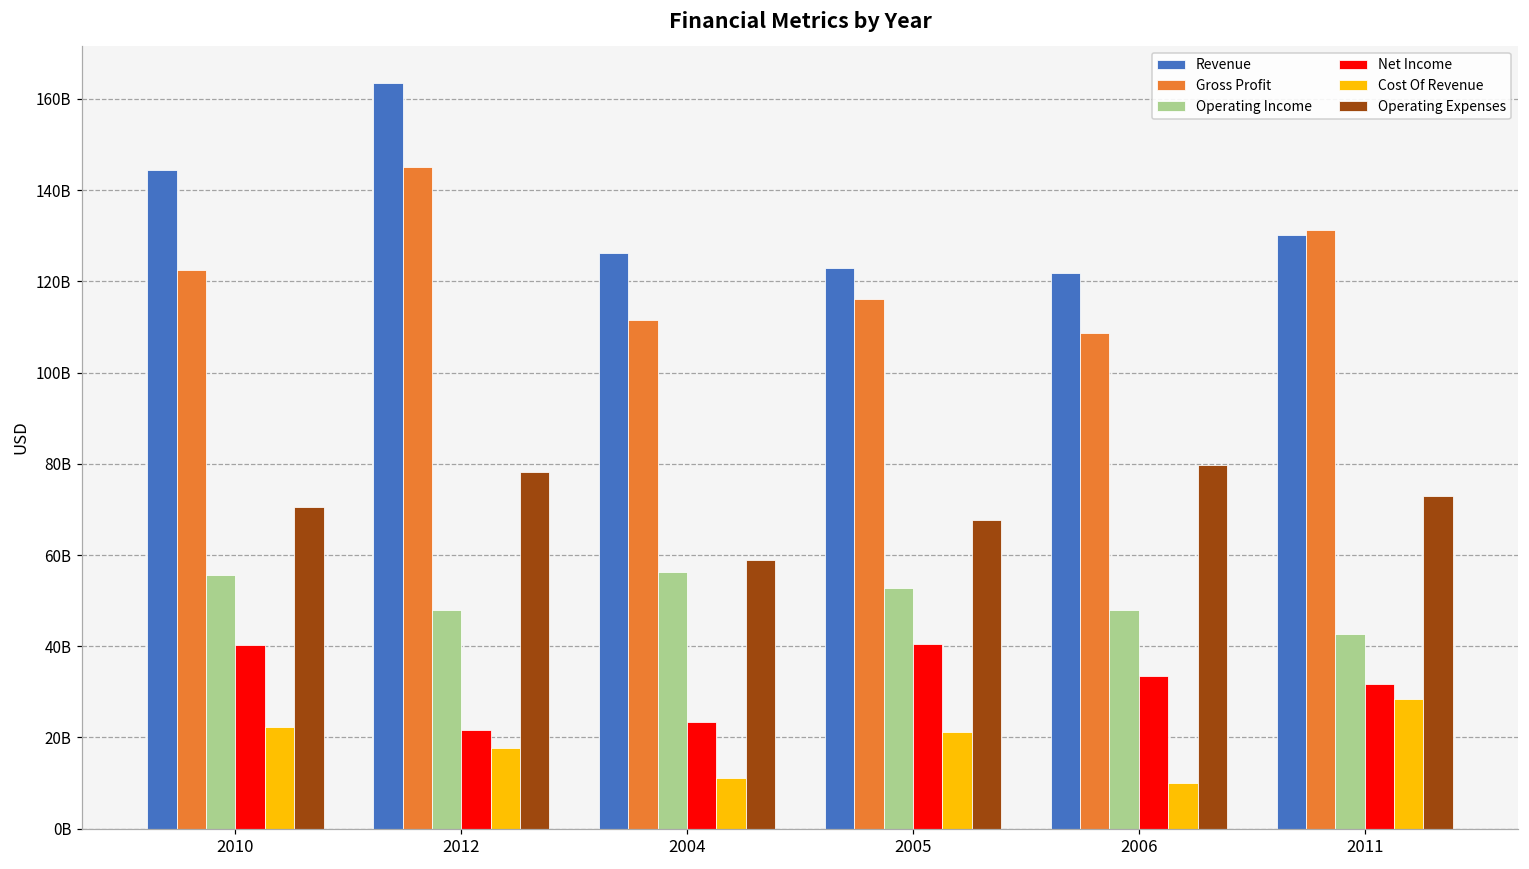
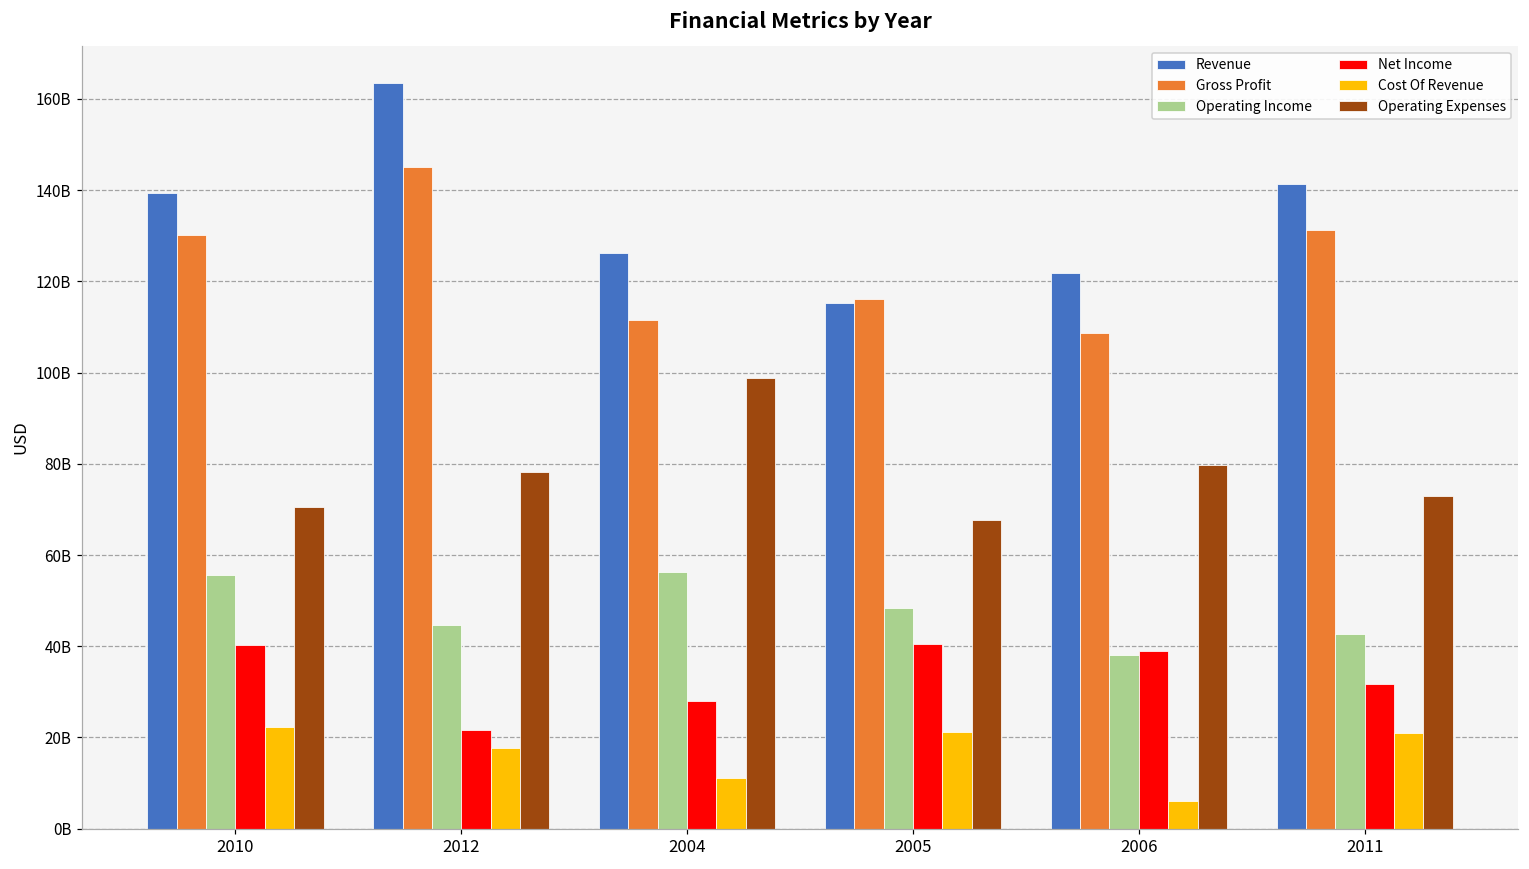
Revenue, 2010: 144000000000 -> 139000000000
Gross Profit, 2010: 123000000000 -> 130000000000
Operating Income, 2012: 48000000000 -> 45000000000
Net Income, 2004: 23000000000 -> 28000000000
Operating Expenses, 2004: 59000000000 -> 99000000000
Revenue, 2005: 123000000000 -> 115000000000
Operating Income, 2005: 53000000000 -> 48000000000
Operating Income, 2006: 48000000000 -> 38000000000
Net Income, 2006: 33000000000 -> 39000000000
Cost Of Revenue, 2006: 10000000000 -> 6000000000
Revenue, 2011: 130000000000 -> 141000000000
Cost Of Revenue, 2011: 28000000000 -> 21000000000
